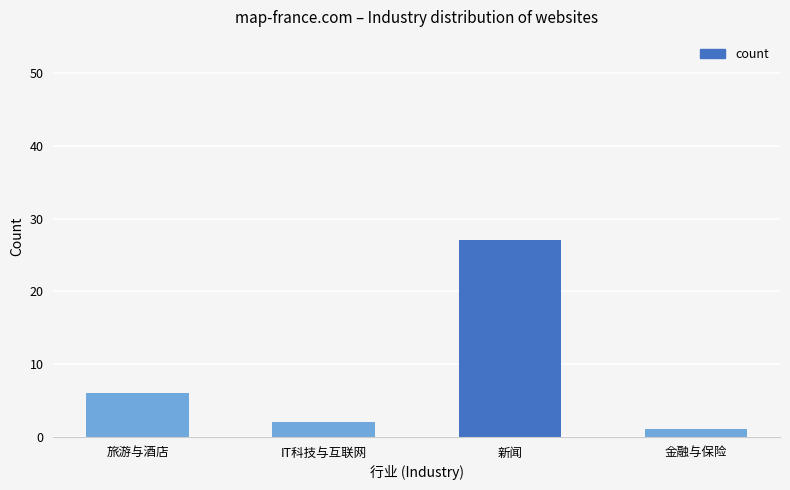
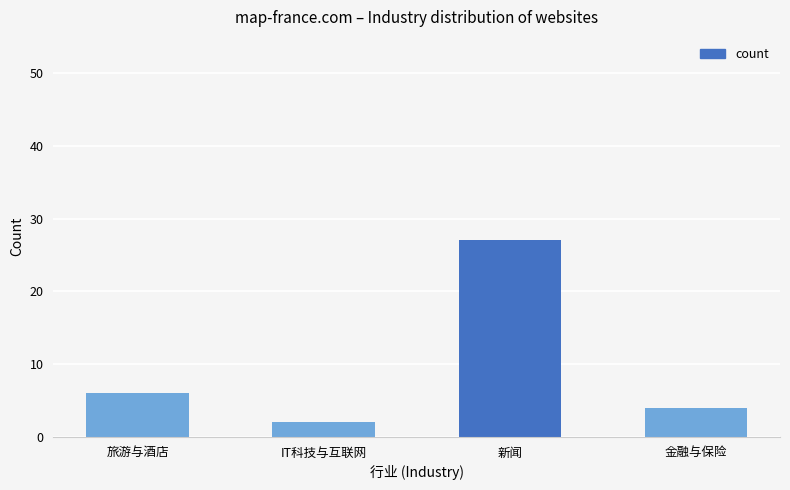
金融与保险: 1 -> 4
